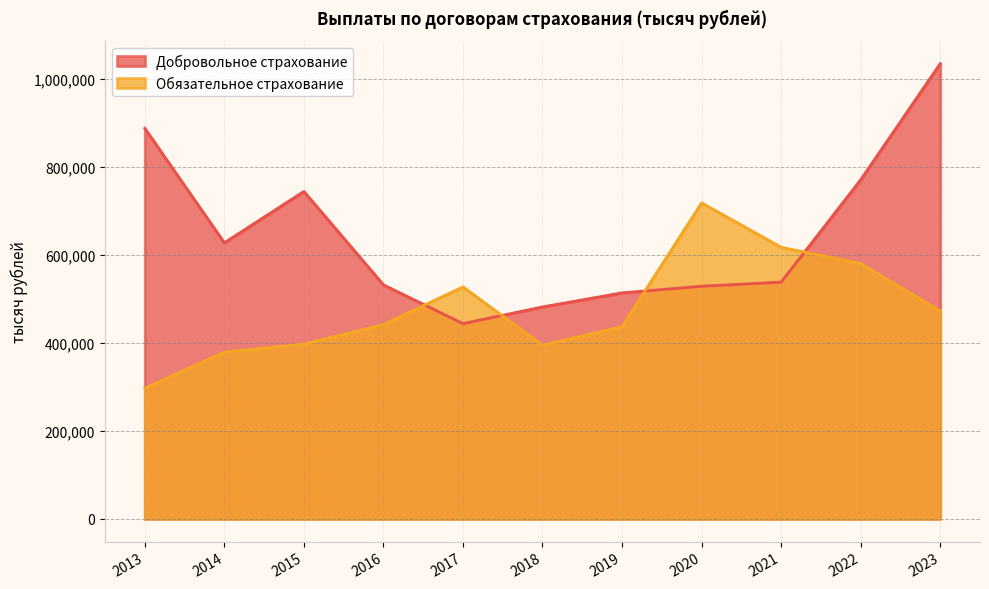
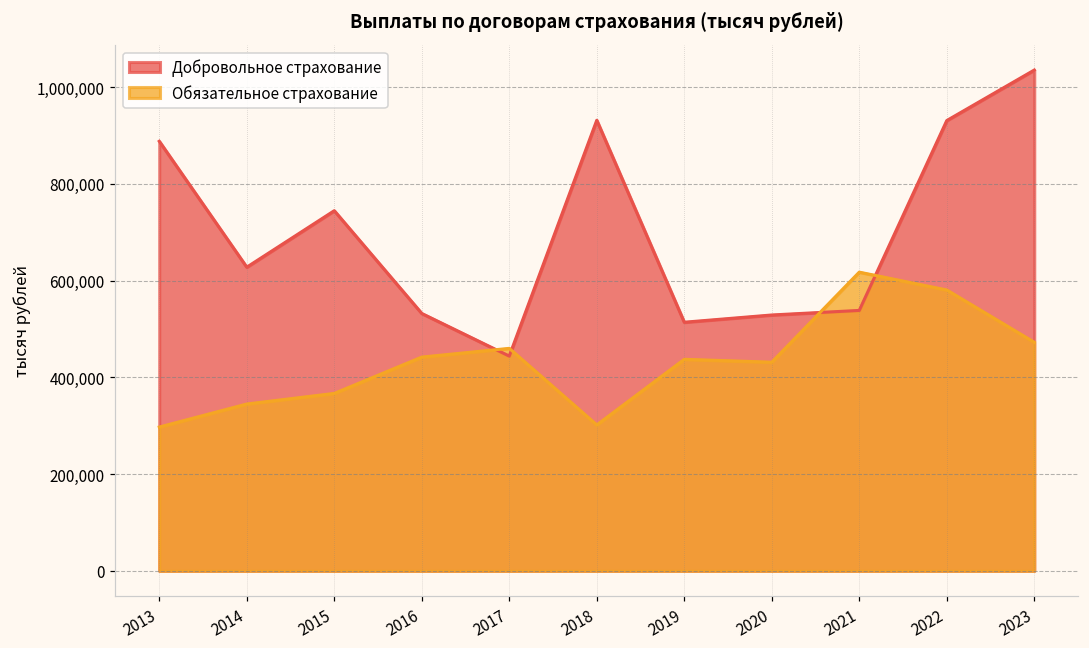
Обязательное страхование, 2014: 380,000 -> 340,000
Обязательное страхование, 2015: 400,000 -> 370,000
Обязательное страхование, 2017: 530,000 -> 460,000
Добровольное страхование, 2018: 480,000 -> 930,000
Обязательное страхование, 2018: 390,000 -> 300,000
Обязательное страхование, 2020: 720,000 -> 430,000
Добровольное страхование, 2022: 770,000 -> 930,000
